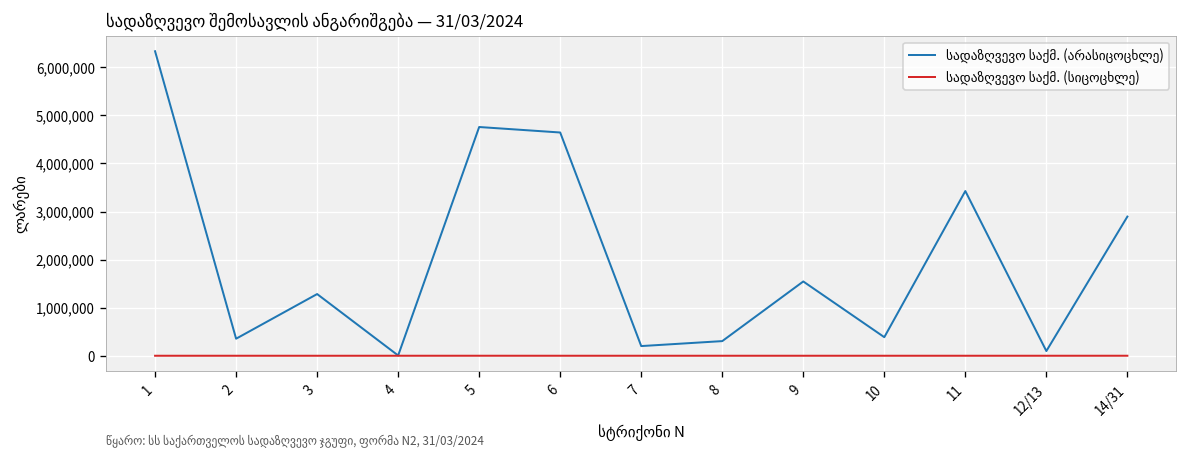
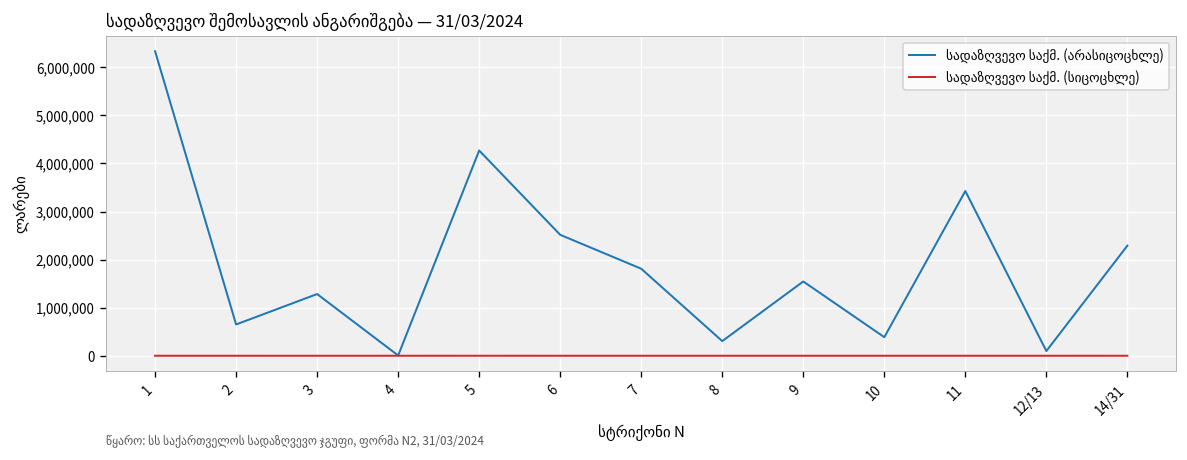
სადაზღვევო საქმ. (არასიცოცხლე), 2: 400,000 -> 700,000
სადაზღვევო საქმ. (არასიცოცხლე), 5: 4,800,000 -> 4,300,000
სადაზღვევო საქმ. (არასიცოცხლე), 6: 4,600,000 -> 2,500,000
სადაზღვევო საქმ. (არასიცოცხლე), 7: 200,000 -> 1,800,000
სადაზღვევო საქმ. (არასიცოცხლე), 14/31: 2,900,000 -> 2,300,000
